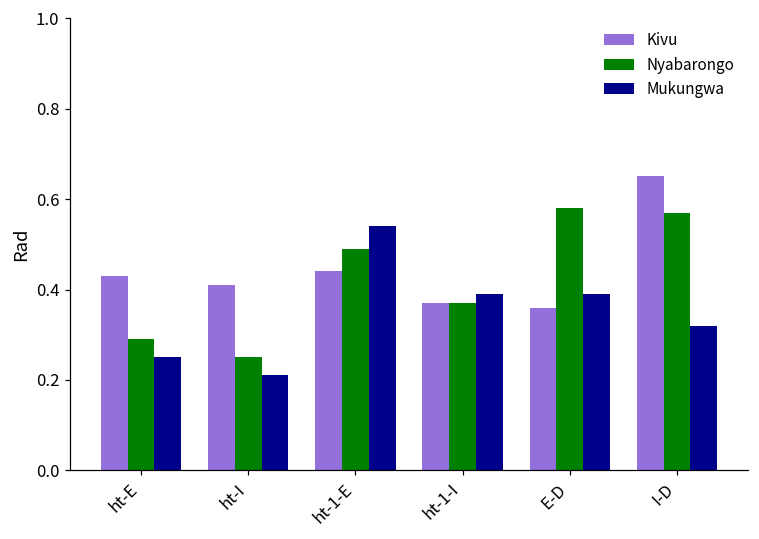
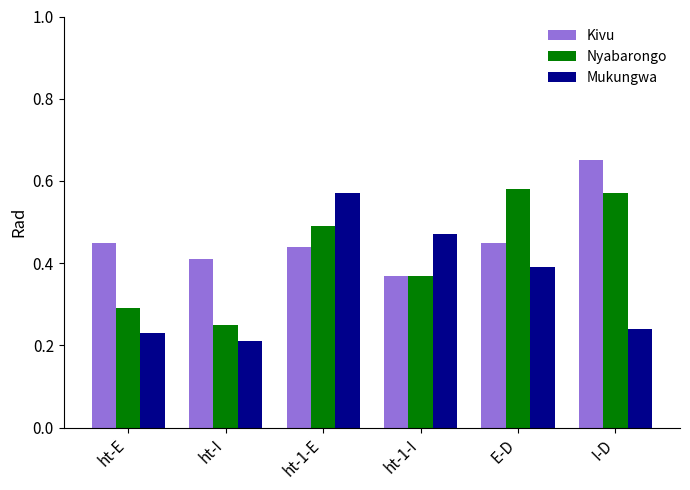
Kivu, ht-E: 0.43 -> 0.45
Mukungwa, ht-E: 0.25 -> 0.23
Mukungwa, ht-1-E: 0.54 -> 0.57
Mukungwa, ht-1-I: 0.39 -> 0.47
Kivu, E-D: 0.36 -> 0.45
Mukungwa, I-D: 0.32 -> 0.24
